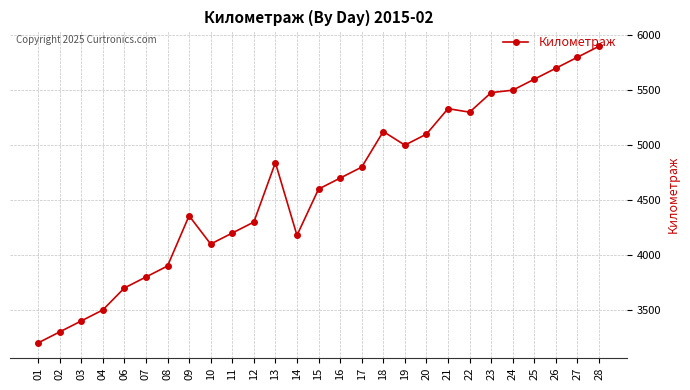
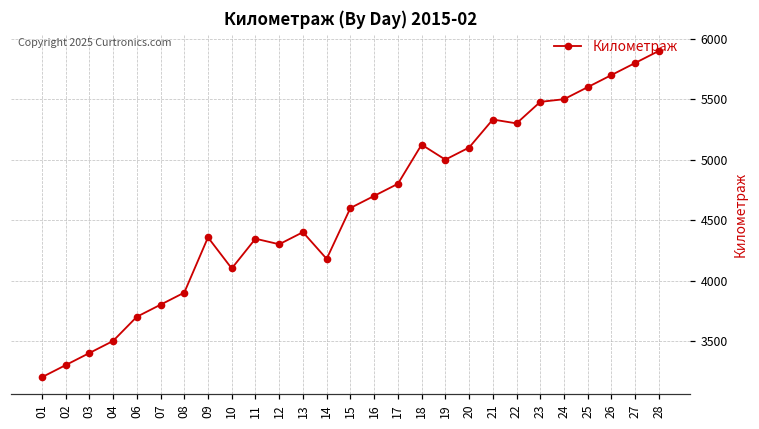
11: 4200 -> 4350
13: 4840 -> 4400
